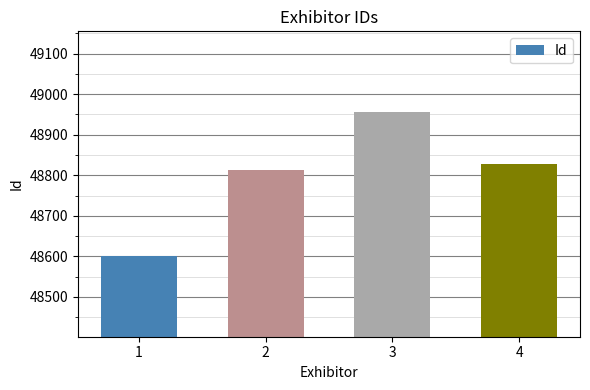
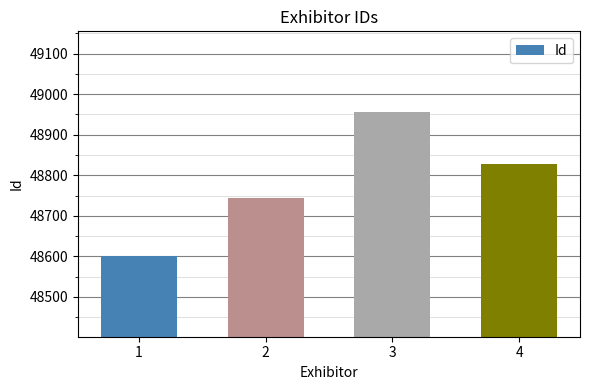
2: 48810 -> 48740
